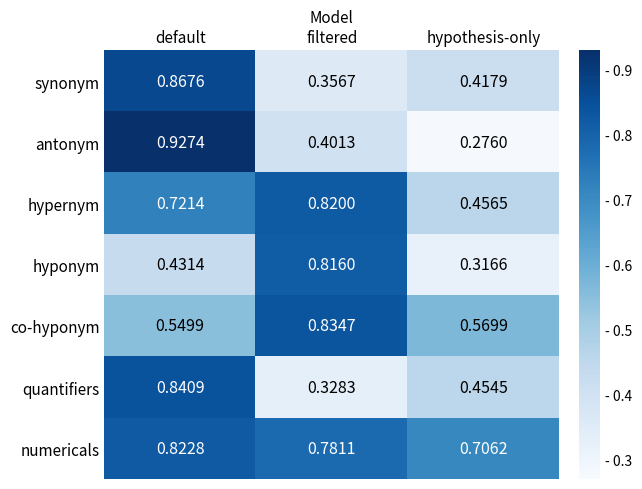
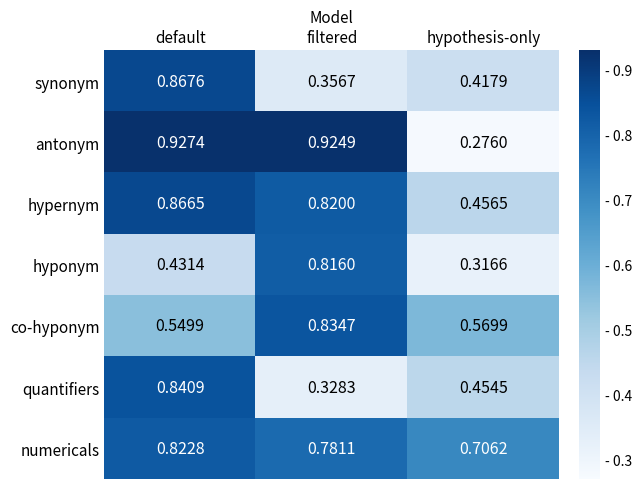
antonym, Model filtered: 0.4013 -> 0.9249
hypernym, default: 0.7214 -> 0.8665
